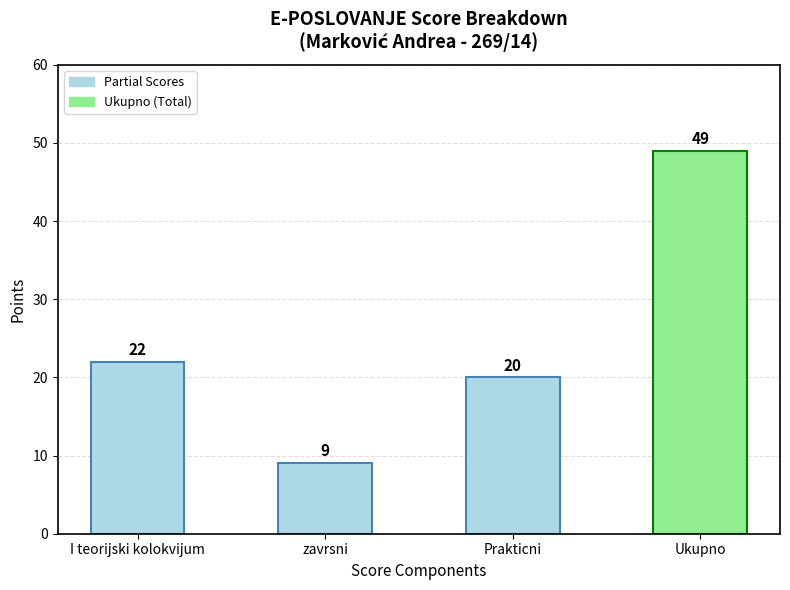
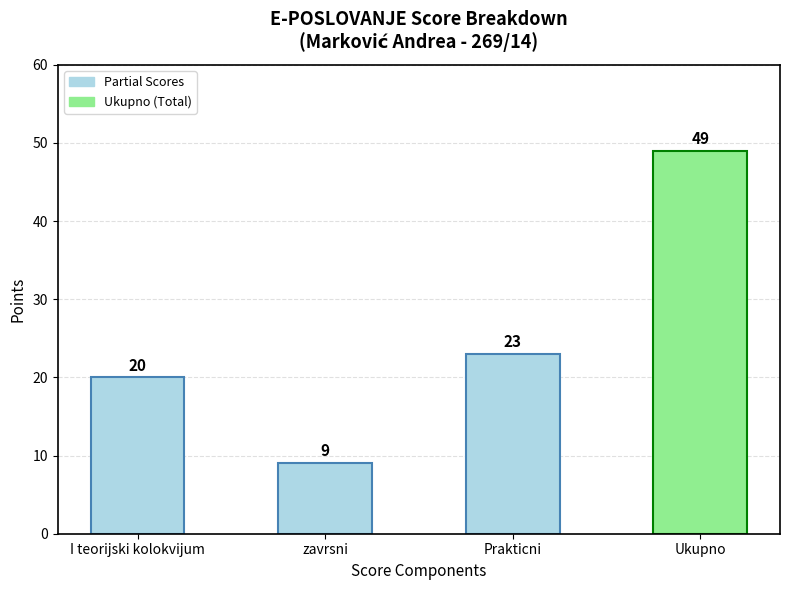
I teorijski kolokvijum: 22 -> 20
Prakticni: 20 -> 23
